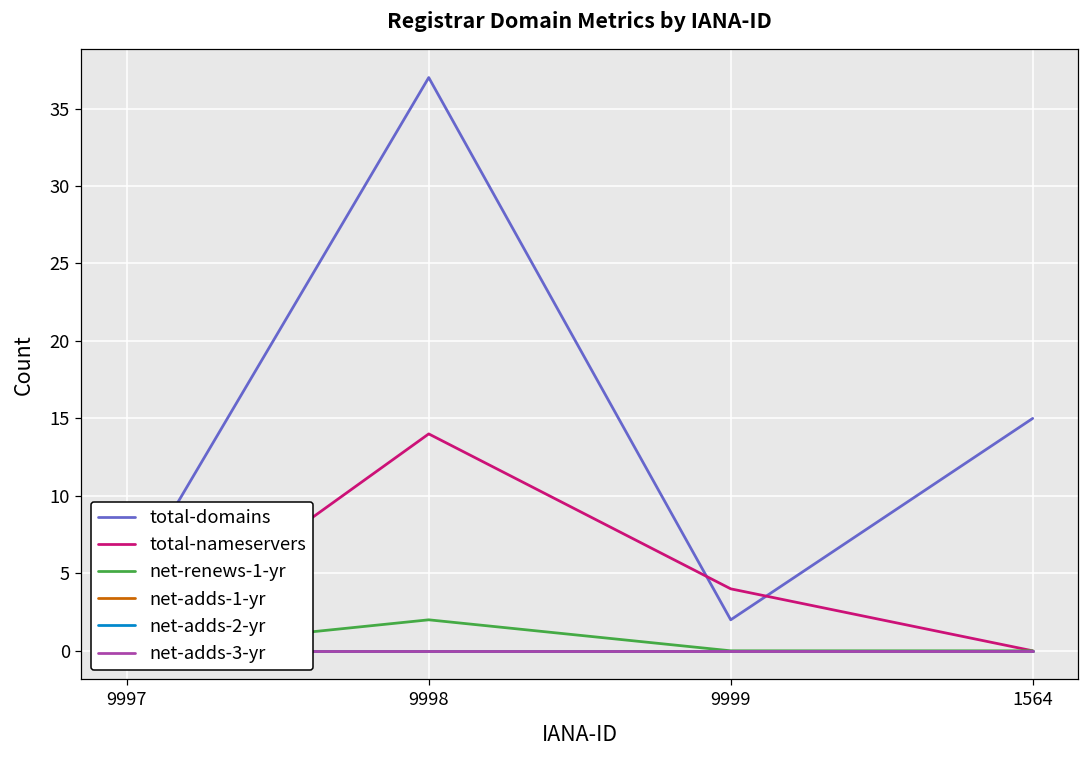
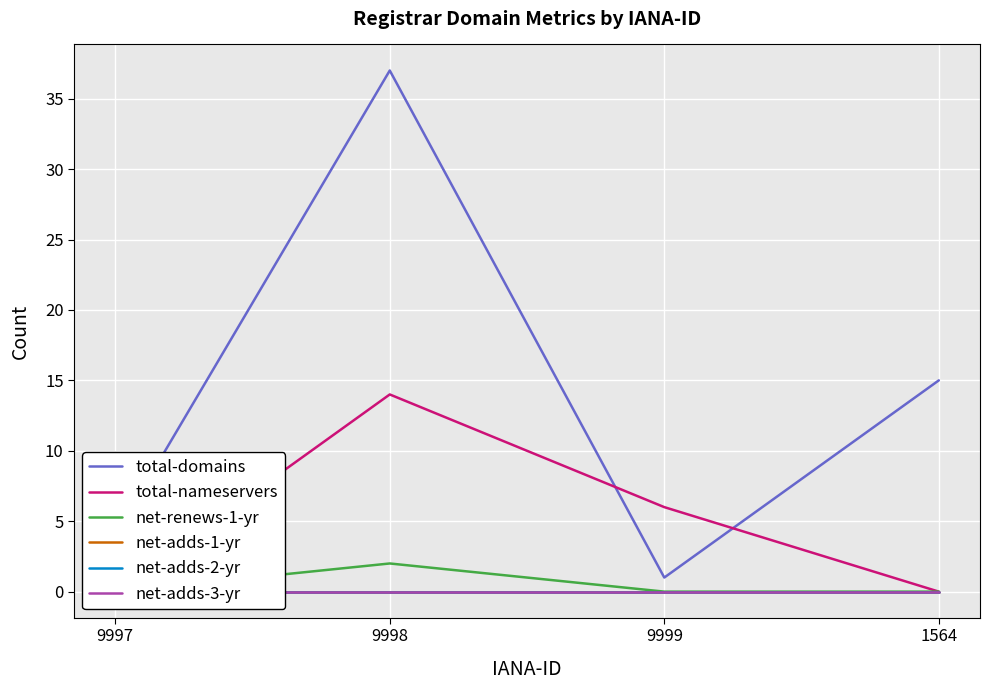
total-domains, 9999: 2 -> 1
total-nameservers, 9999: 4 -> 6
